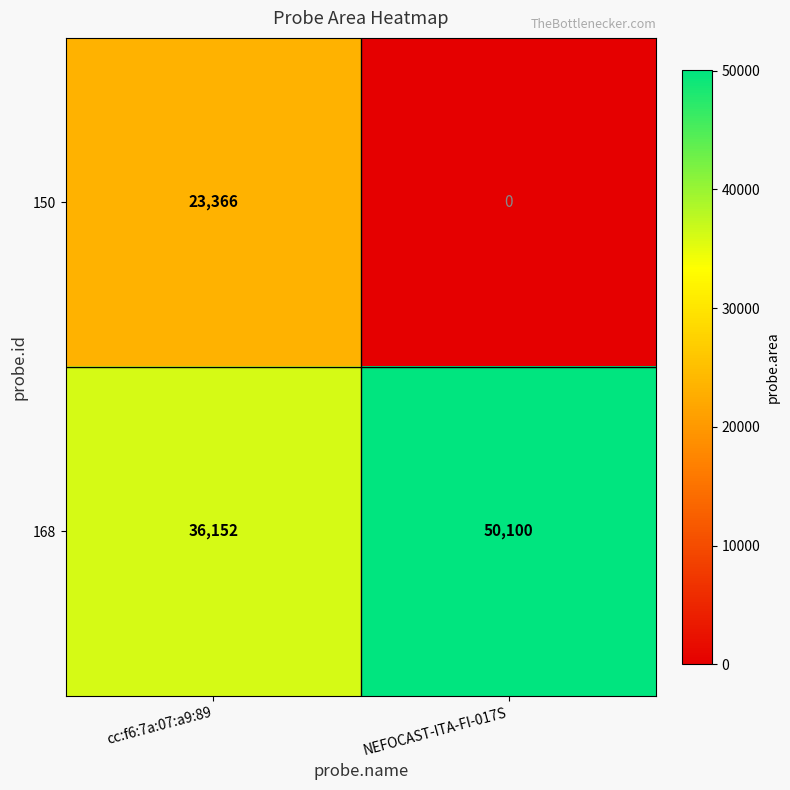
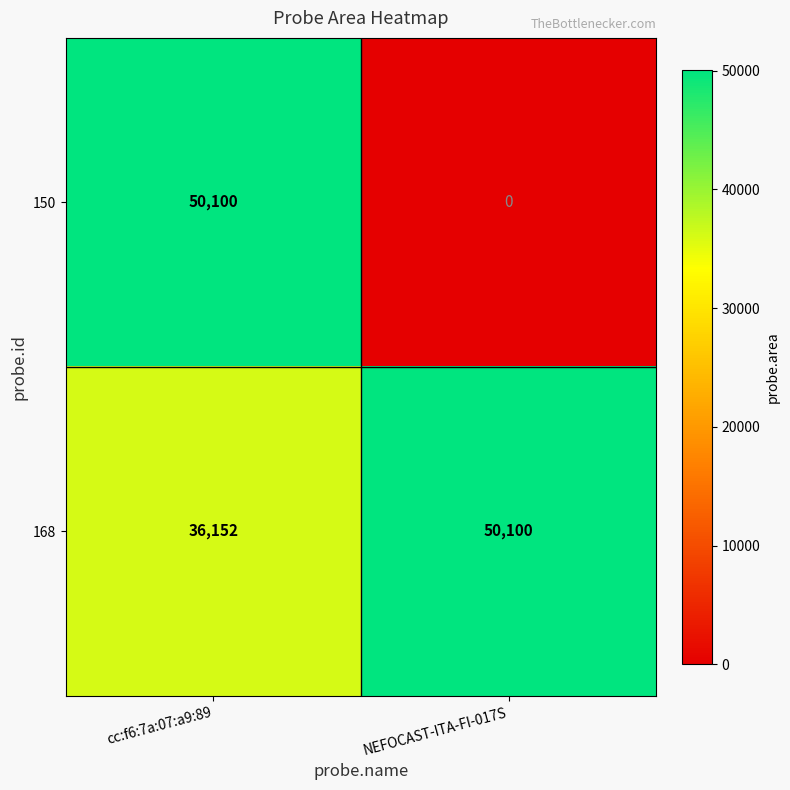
150, cc:f6:7a:07:a9:89: 23,366 -> 50,100
